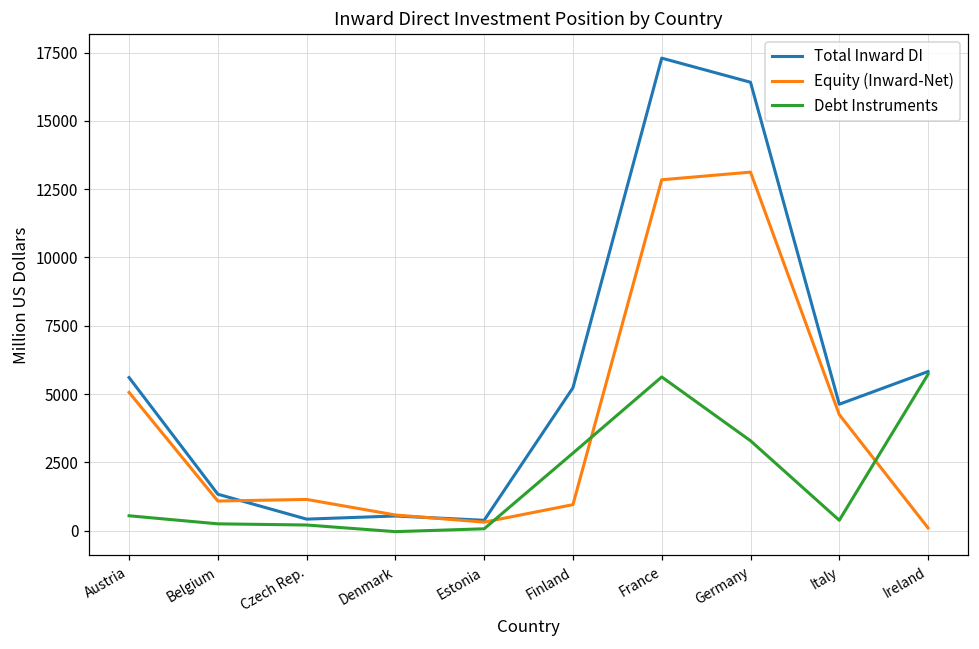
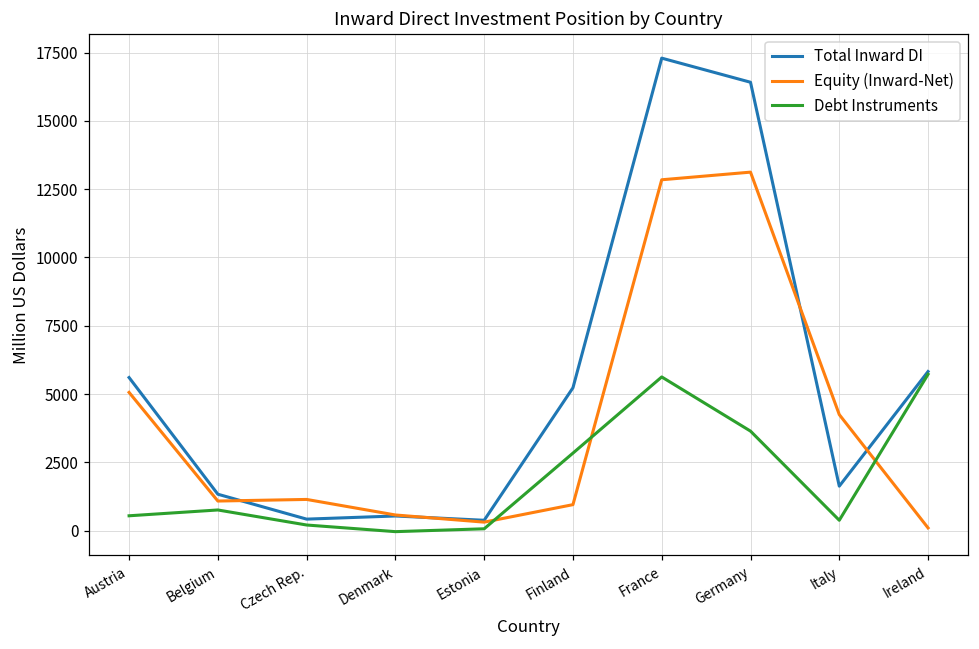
Debt Instruments, Belgium: 200 -> 800
Debt Instruments, Germany: 3300 -> 3600
Total Inward DI, Italy: 4600 -> 1600
